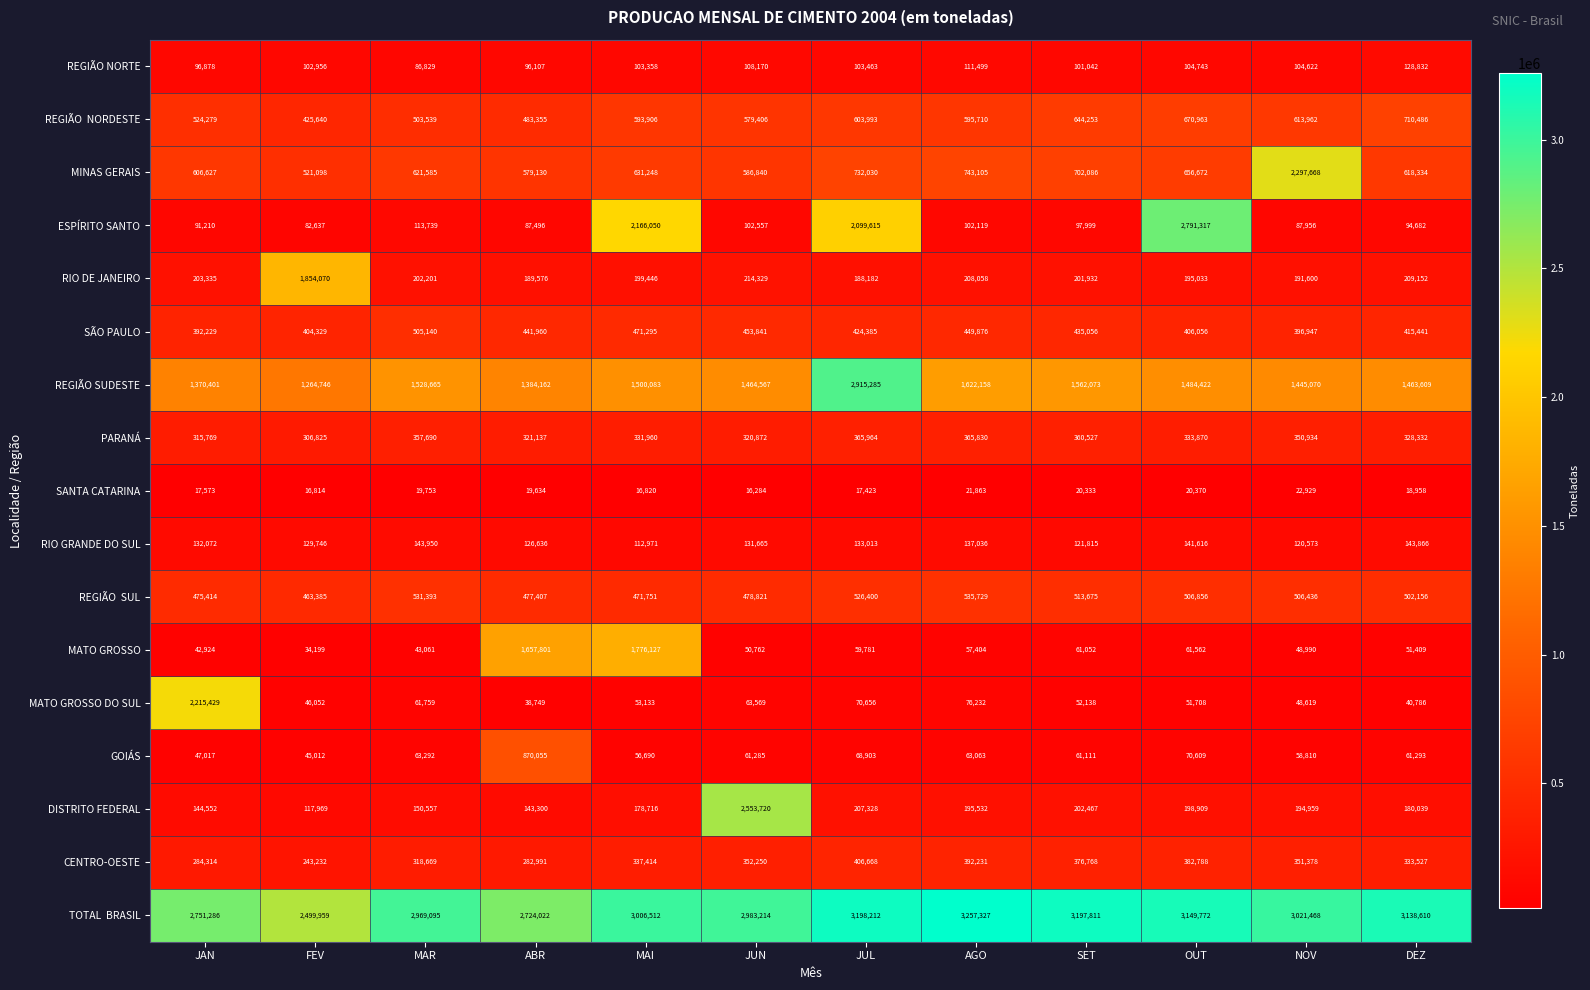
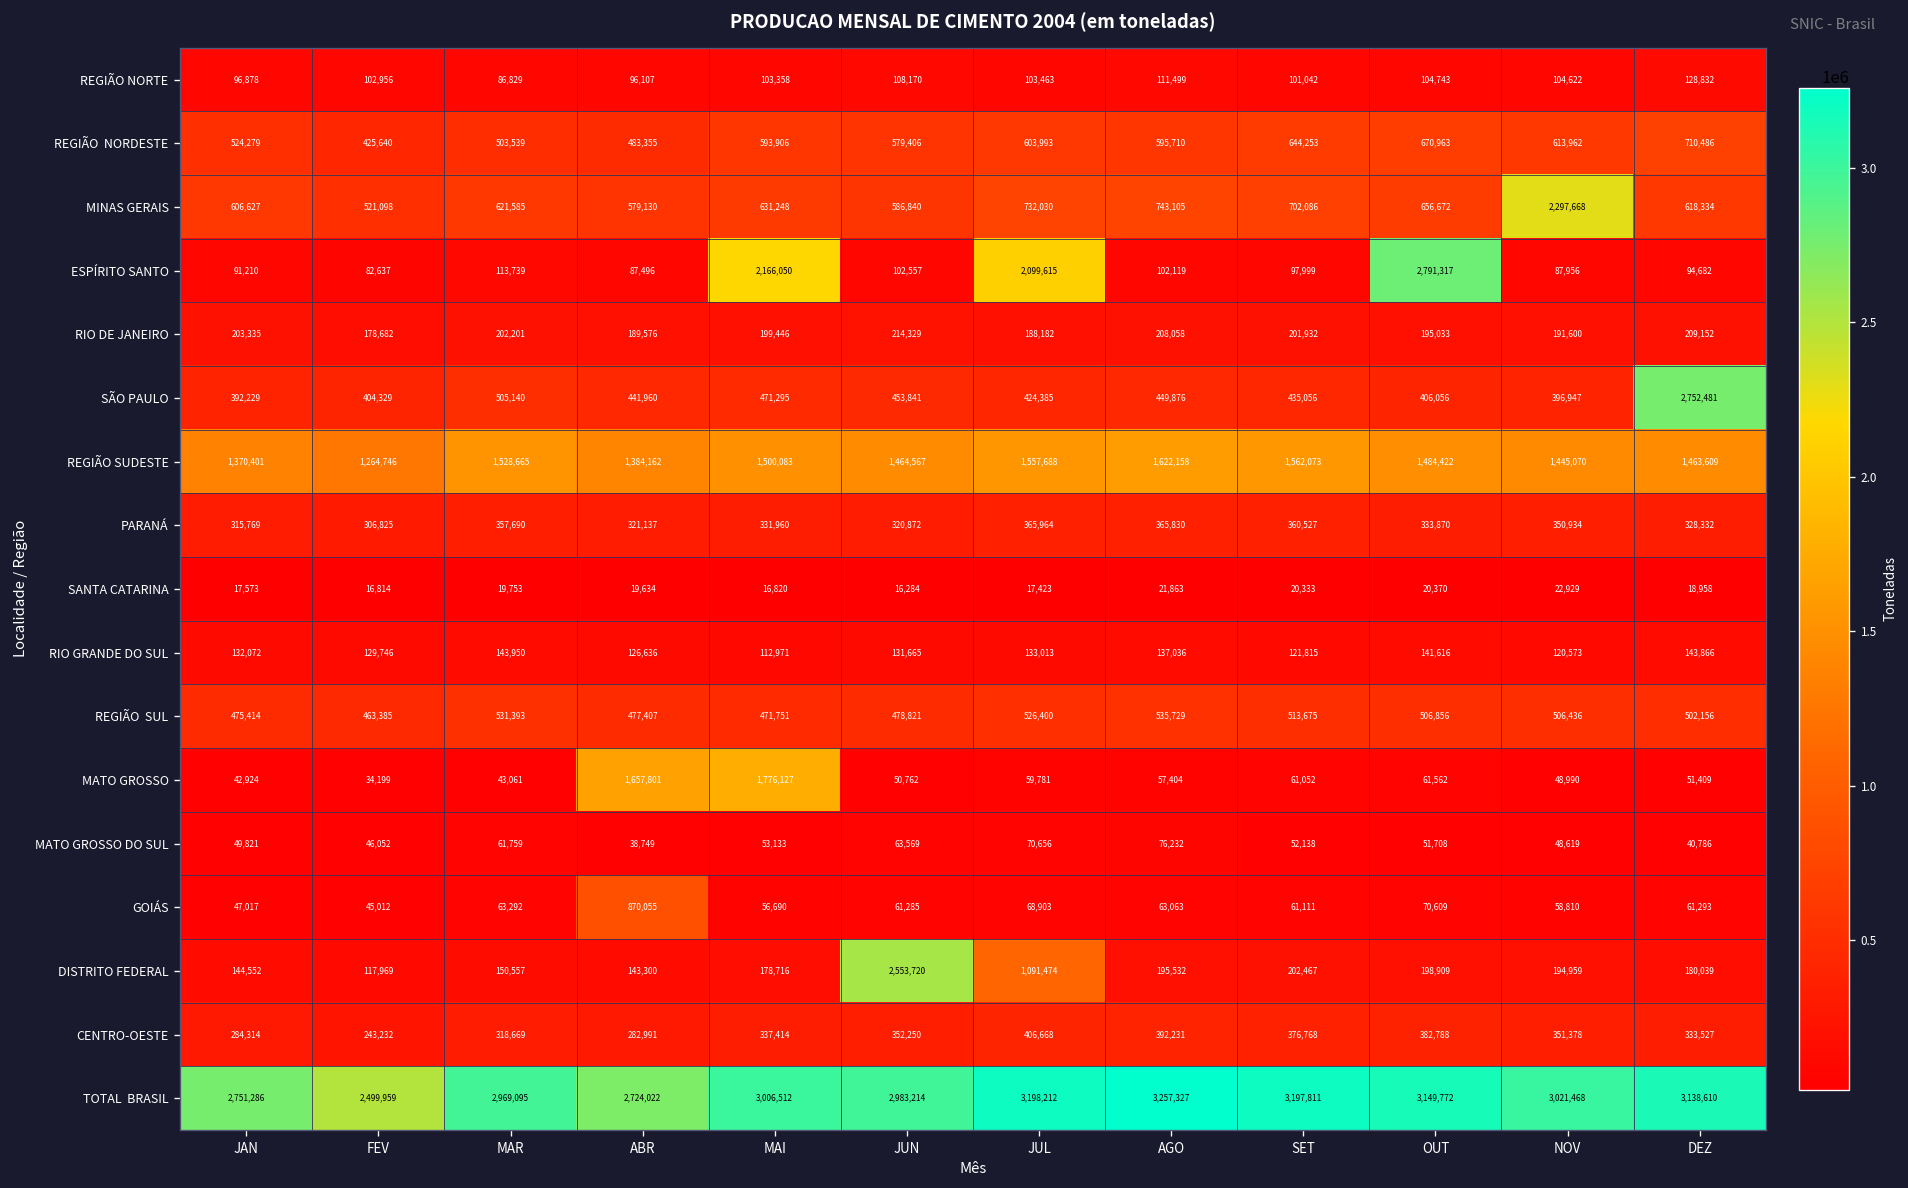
RIO DE JANEIRO, FEV: 1,854,070 -> 178,682
SÃO PAULO, DEZ: 415,441 -> 2,752,481
REGIÃO SUDESTE, JUL: 2,915,285 -> 1,557,688
MATO GROSSO DO SUL, JAN: 2,215,429 -> 49,821
DISTRITO FEDERAL, JUL: 207,328 -> 1,091,474
